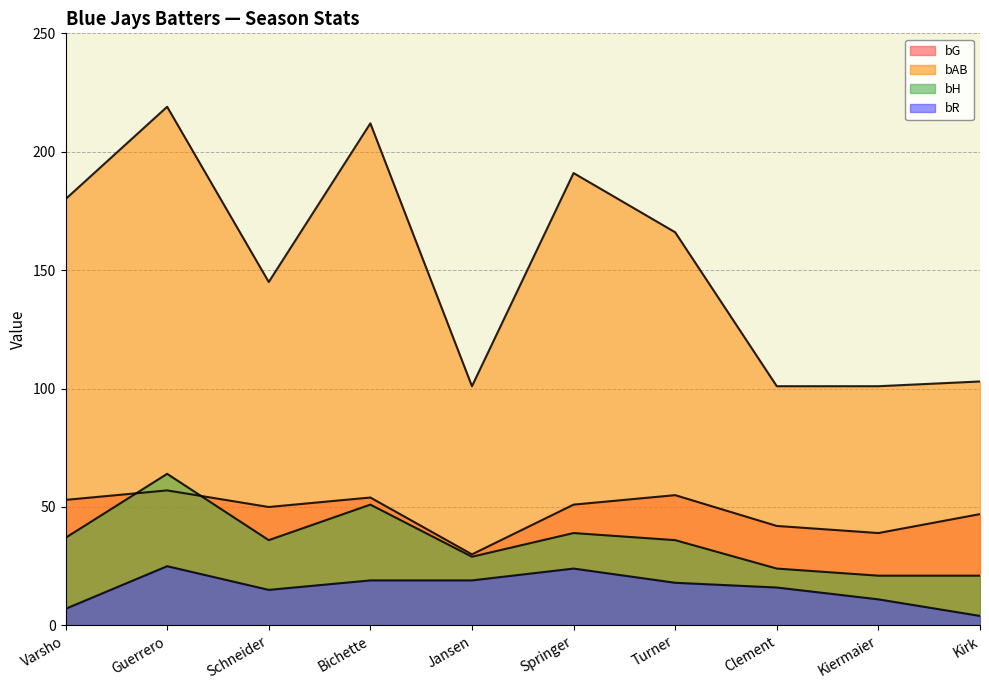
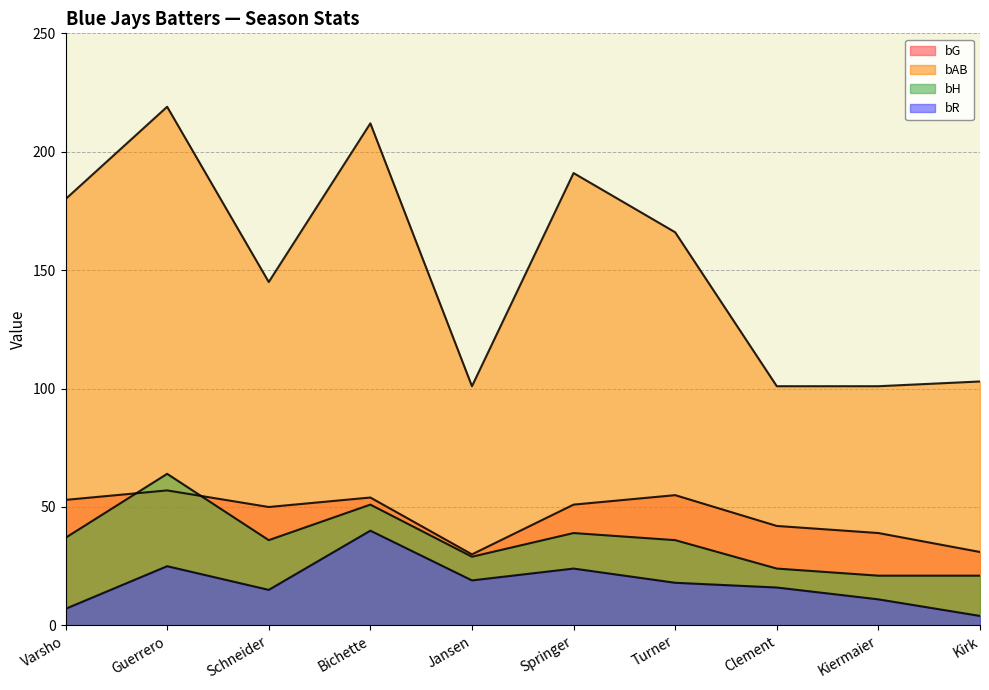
bR, Bichette: 19 -> 40
bG, Kirk: 47 -> 31
